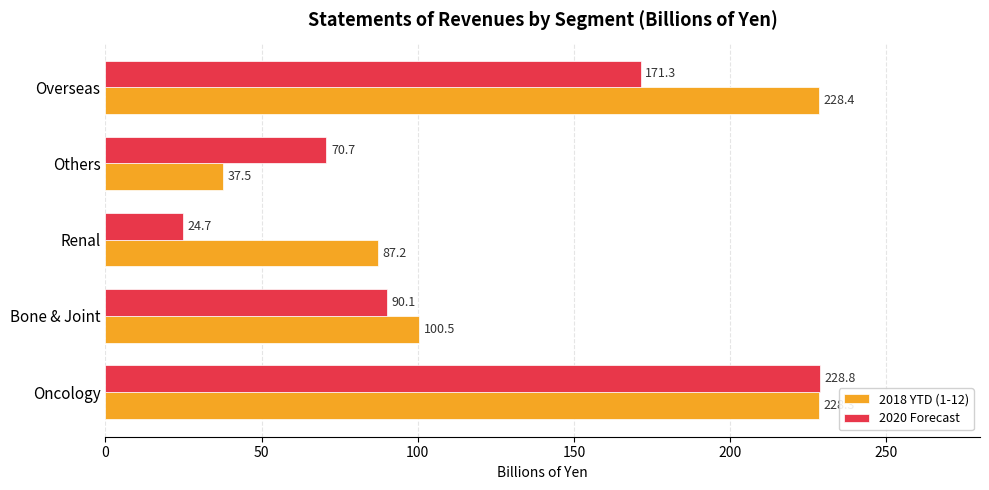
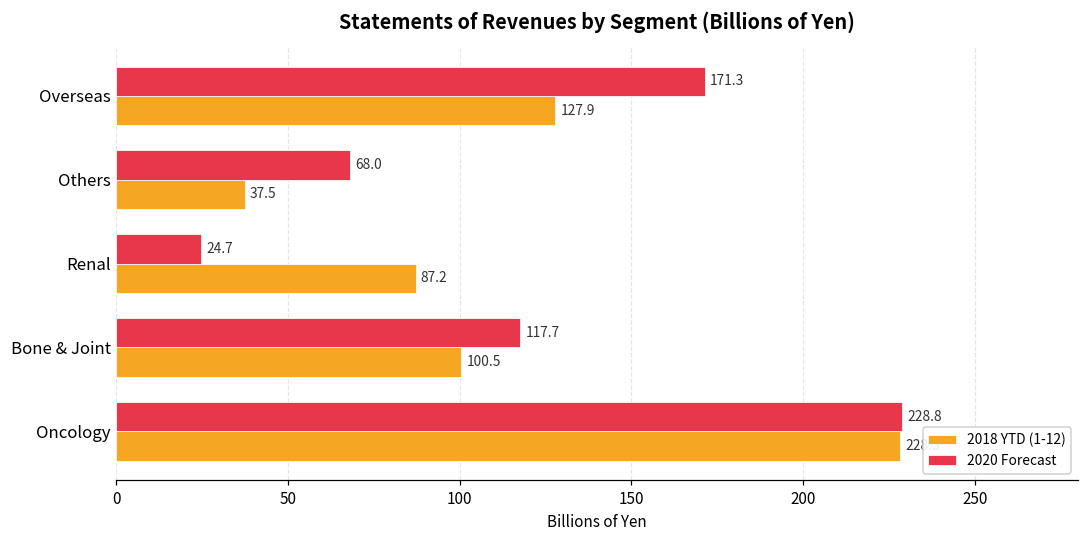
2018 YTD (1-12), Overseas: 228.4 -> 127.9
2020 Forecast, Others: 70.7 -> 68.0
2020 Forecast, Bone & Joint: 90.1 -> 117.7
